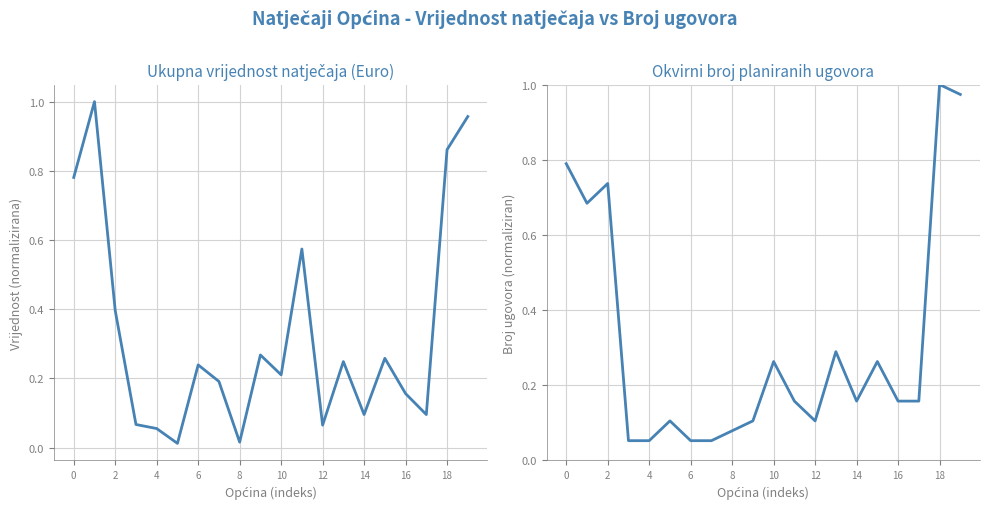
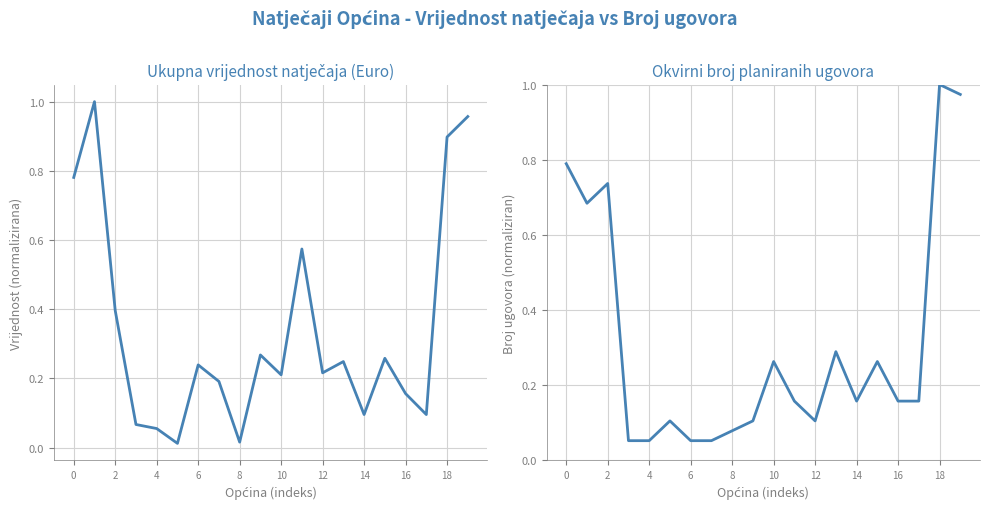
Ukupna vrijednost natječaja (Euro), 12: 0.07 -> 0.22
Ukupna vrijednost natječaja (Euro), 18: 0.86 -> 0.90
